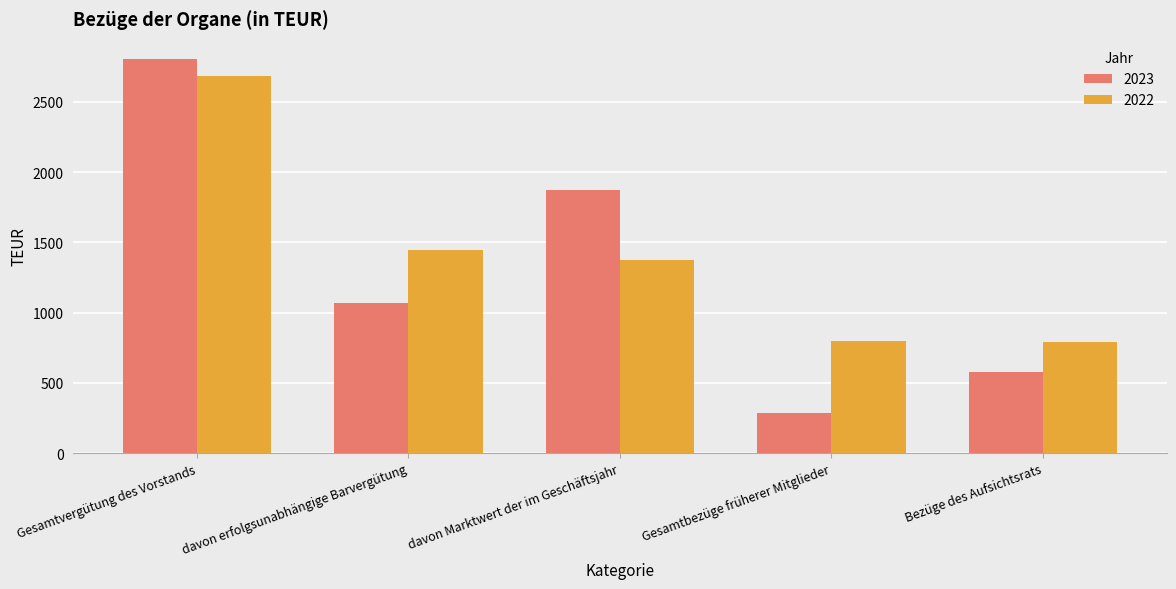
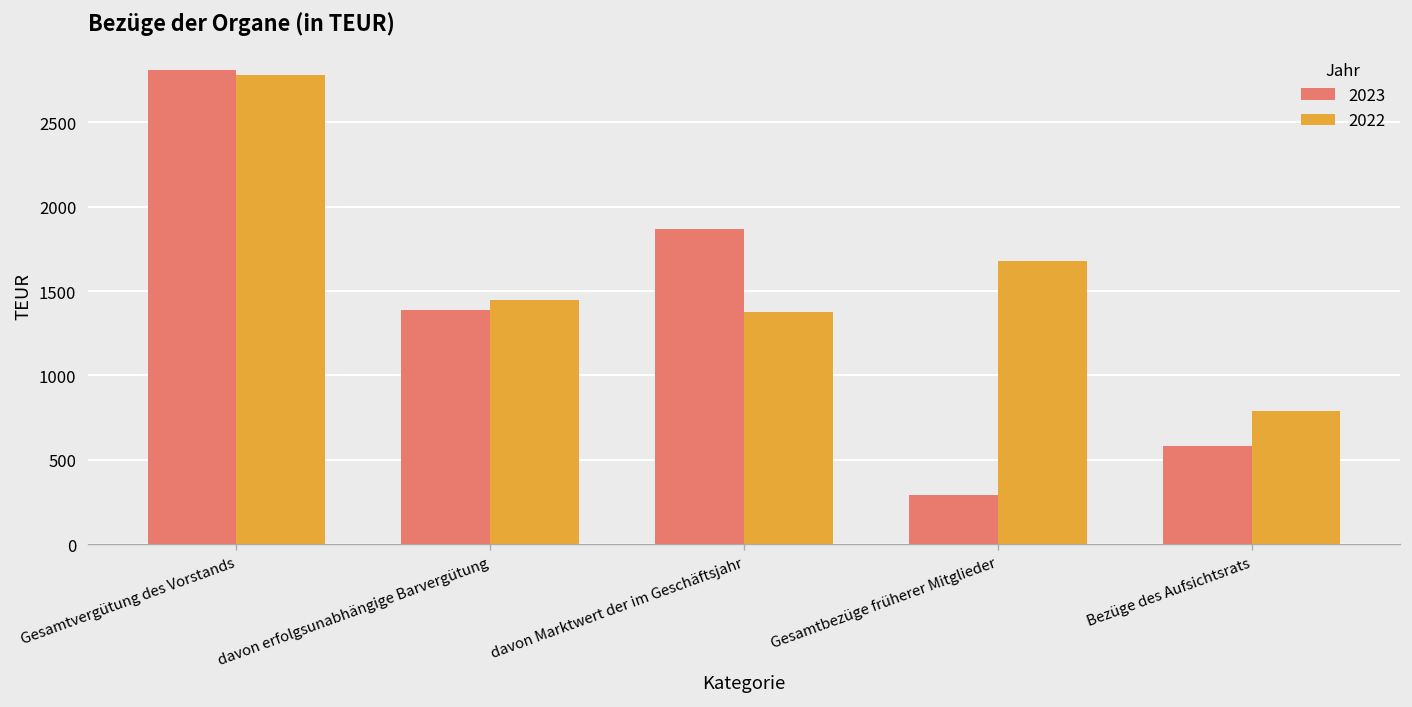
2022, Gesamtvergütung des Vorstands: 2680 -> 2780
2023, davon erfolgsunabhängige Barvergütung: 1070 -> 1390
2022, Gesamtbezüge früherer Mitglieder: 800 -> 1680
